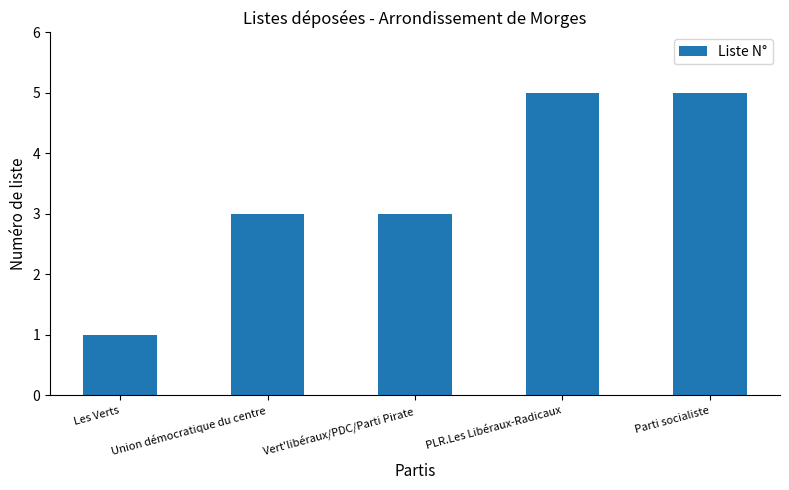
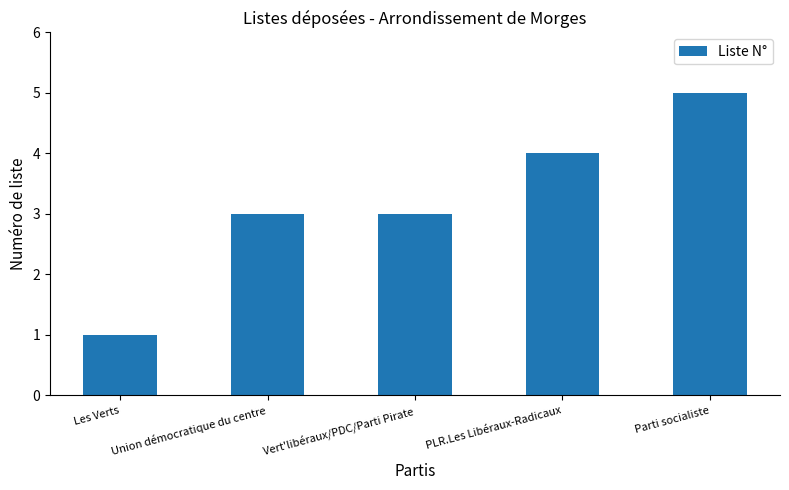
PLR.Les Libéraux-Radicaux: 5 -> 4
